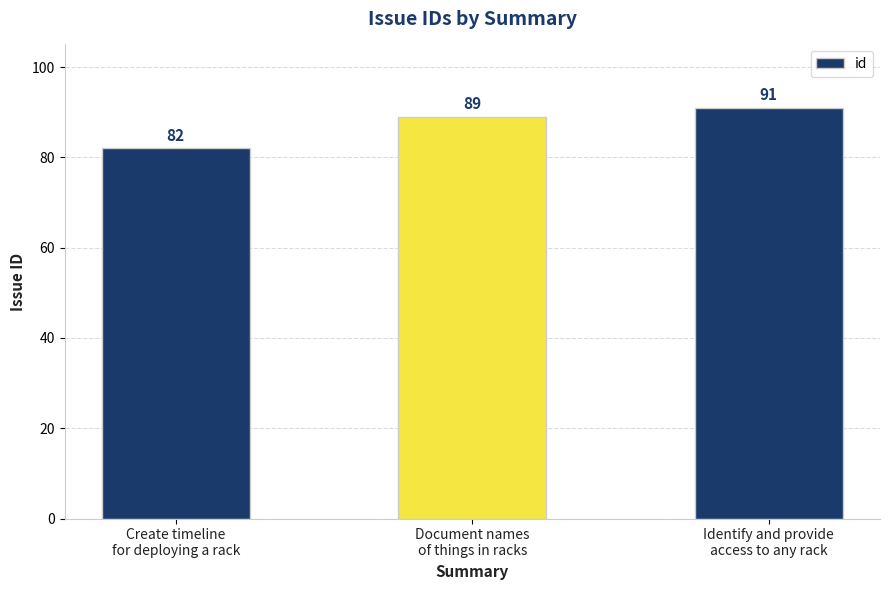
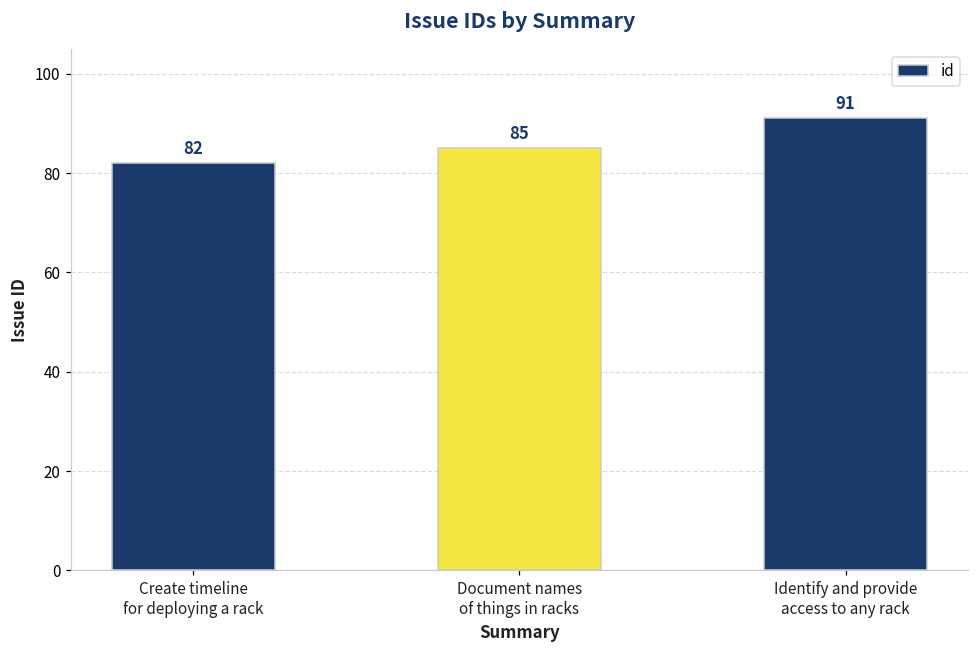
Document names of things in racks: 89 -> 85
